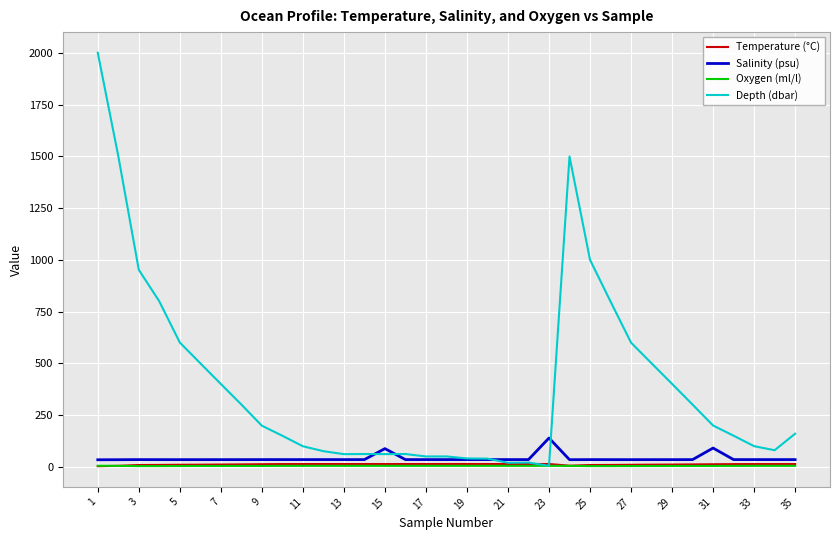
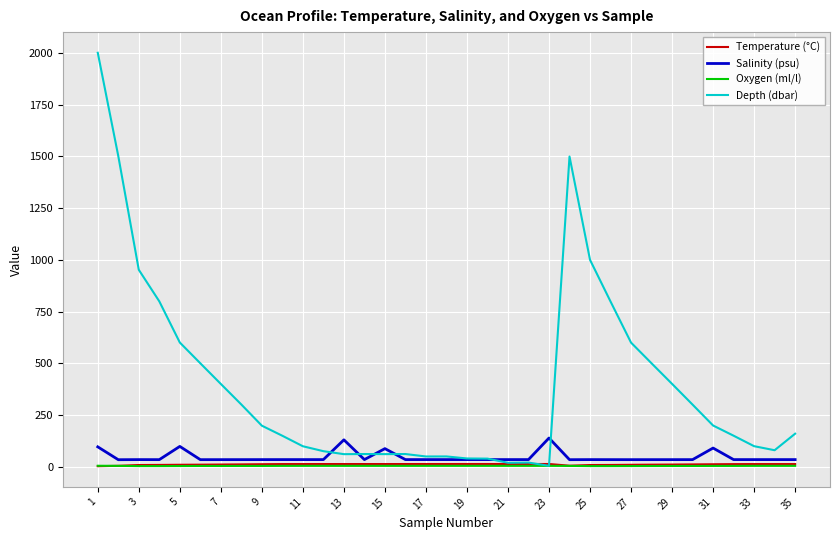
Salinity (psu), 1: 40 -> 100
Salinity (psu), 5: 40 -> 100
Salinity (psu), 13: 40 -> 130
